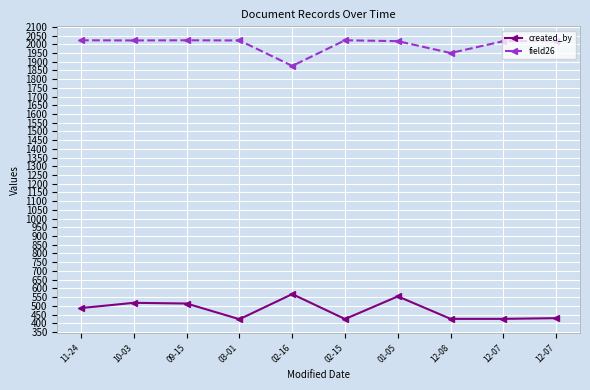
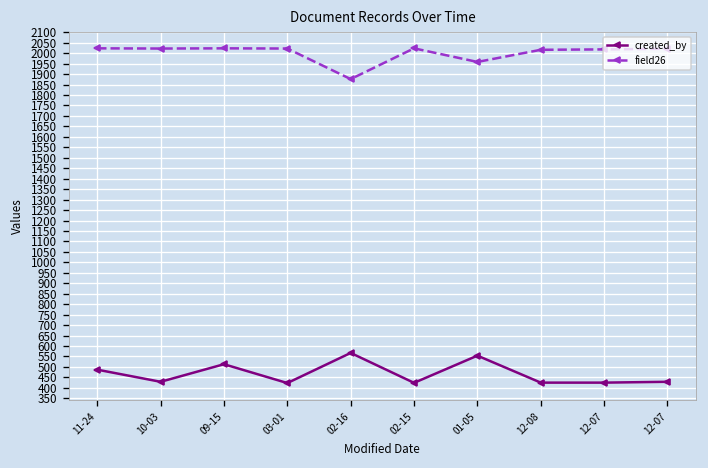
created_by, 10-03: 520 -> 430
field26, 01-05: 2020 -> 1960
field26, 12-08: 1950 -> 2020
